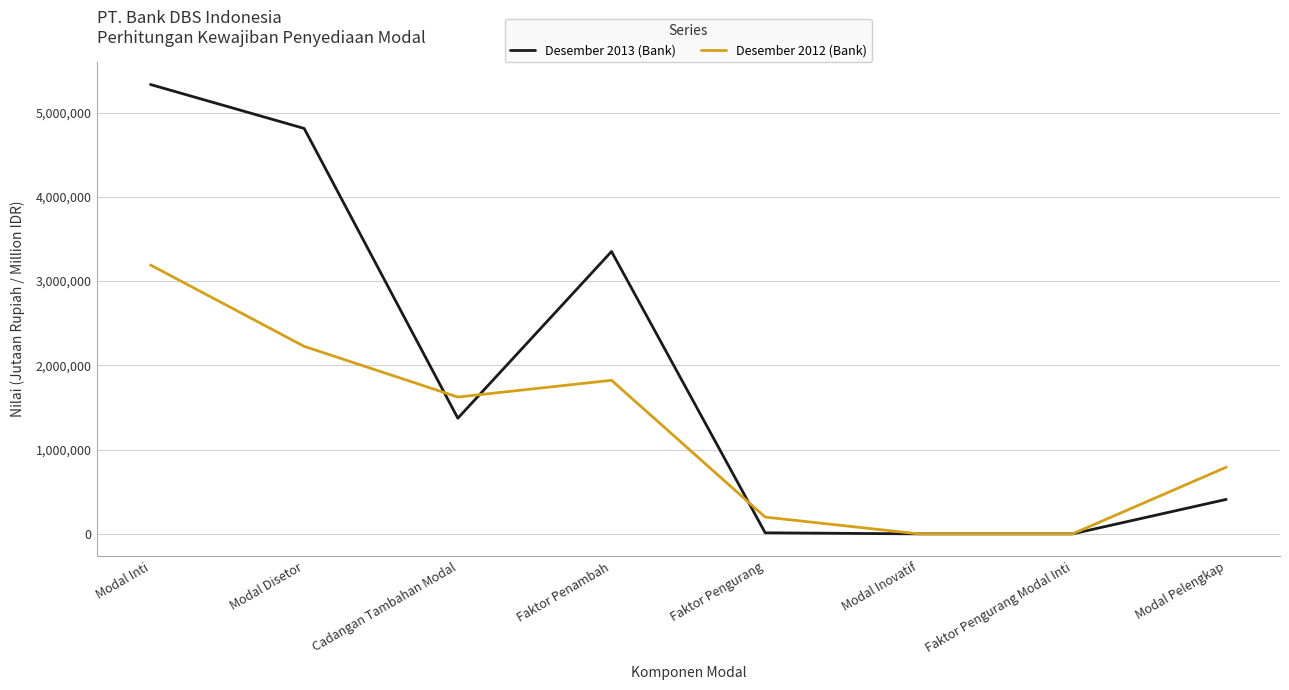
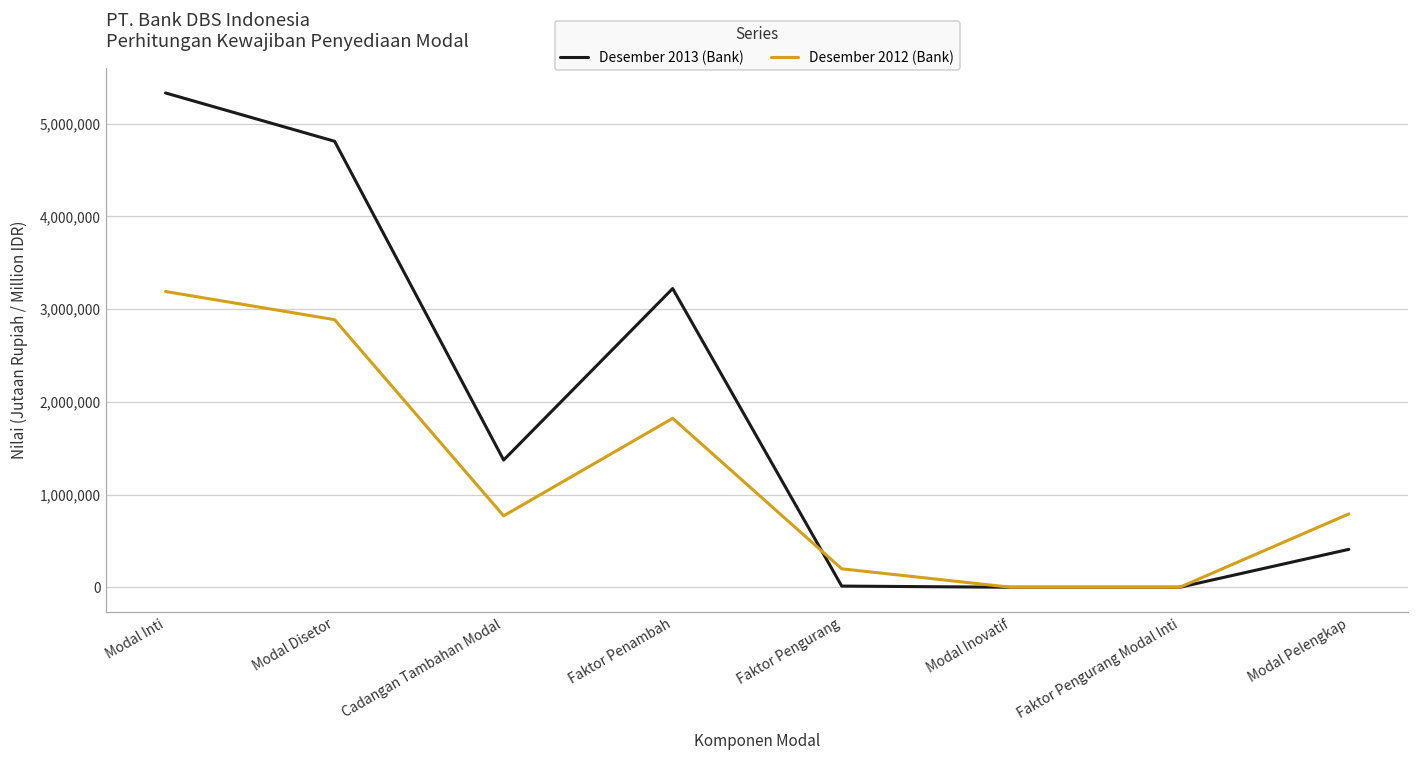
Desember 2012 (Bank), Modal Disetor: 2,200,000 -> 2,900,000
Desember 2012 (Bank), Cadangan Tambahan Modal: 1,600,000 -> 800,000
Desember 2013 (Bank), Faktor Penambah: 3,400,000 -> 3,200,000
